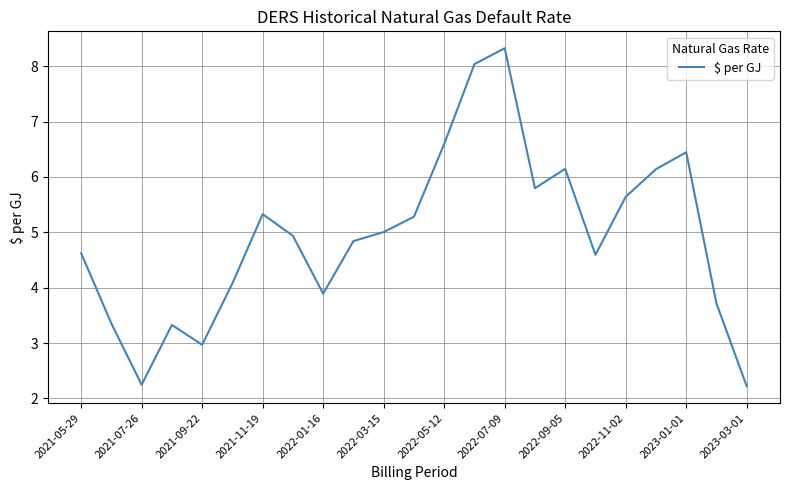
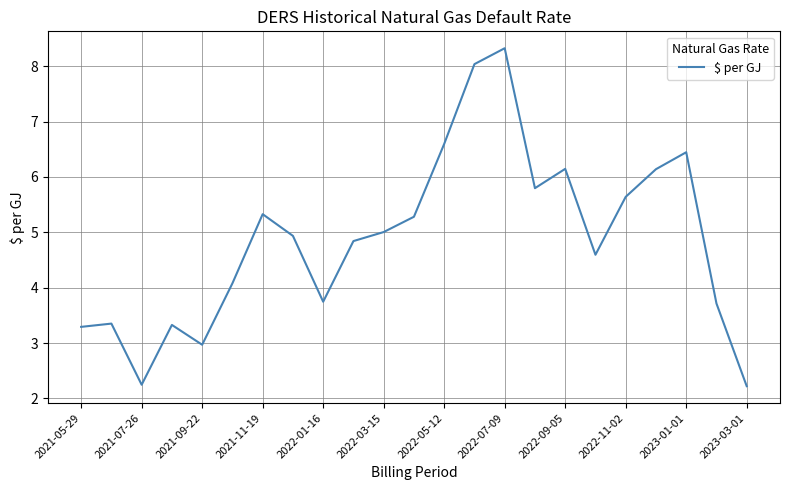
2021-05-29: 4.6 -> 3.3
2022-01-16: 3.9 -> 3.7
